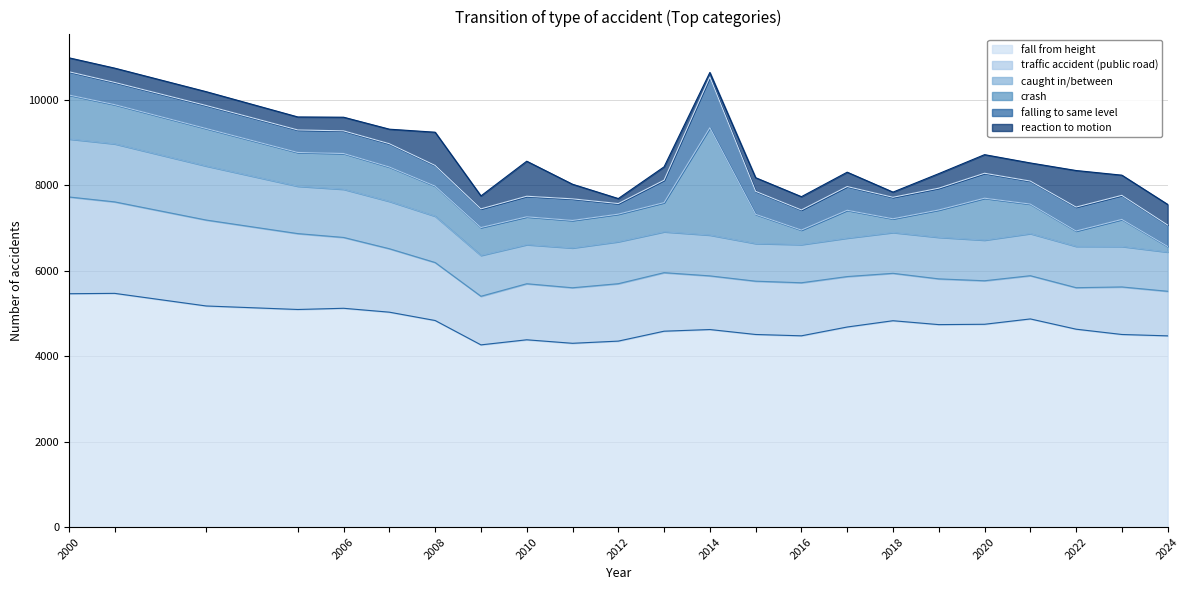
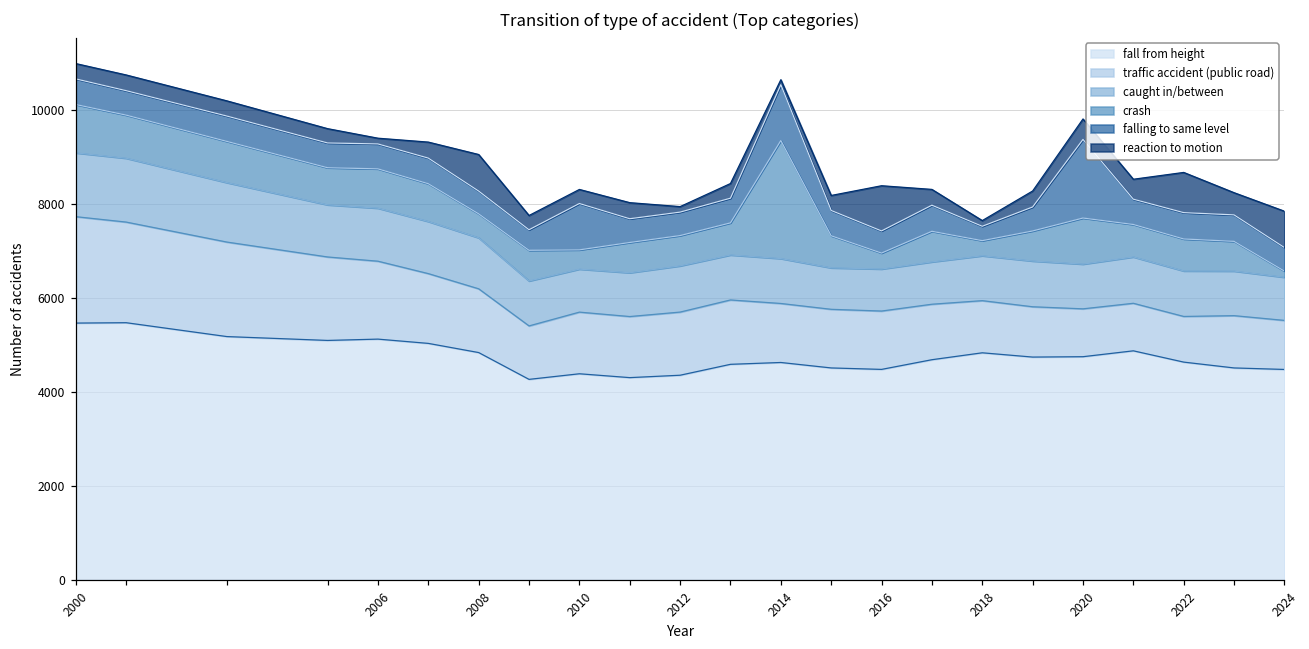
reaction to motion, 2006: 300 -> 100
crash, 2008: 700 -> 500
crash, 2010: 700 -> 400
falling to same level, 2010: 500 -> 1000
reaction to motion, 2010: 800 -> 300
falling to same level, 2012: 200 -> 500
reaction to motion, 2016: 300 -> 1000
falling to same level, 2018: 500 -> 300
falling to same level, 2020: 600 -> 1700
crash, 2022: 400 -> 700
reaction to motion, 2024: 500 -> 800
